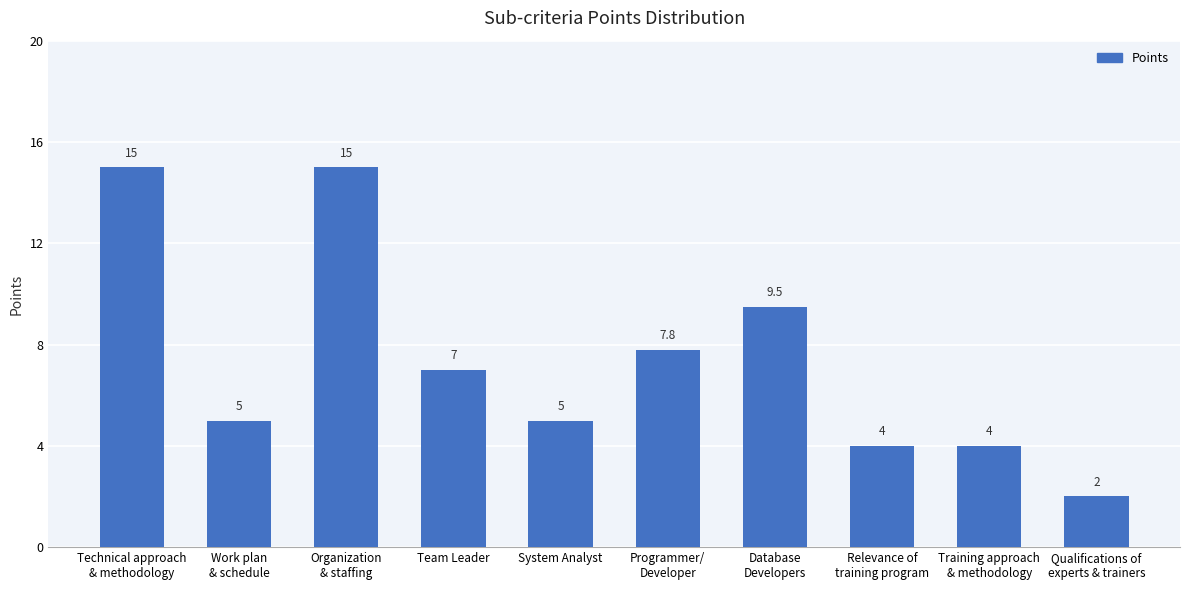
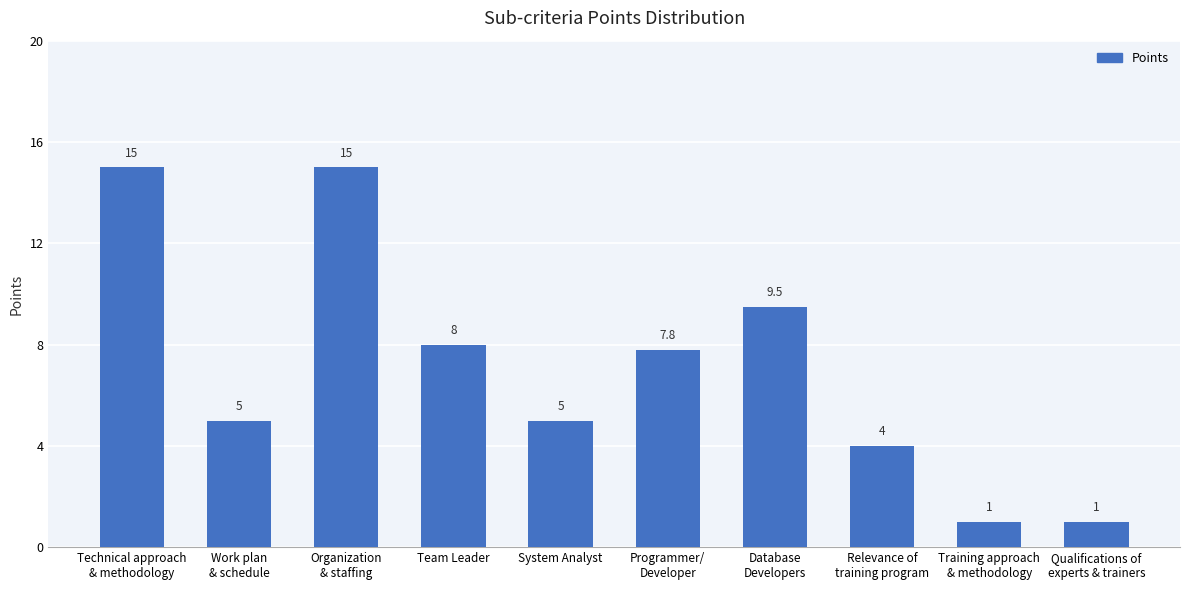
Team Leader: 7 -> 8
Training approach & methodology: 4 -> 1
Qualifications of experts & trainers: 2 -> 1
